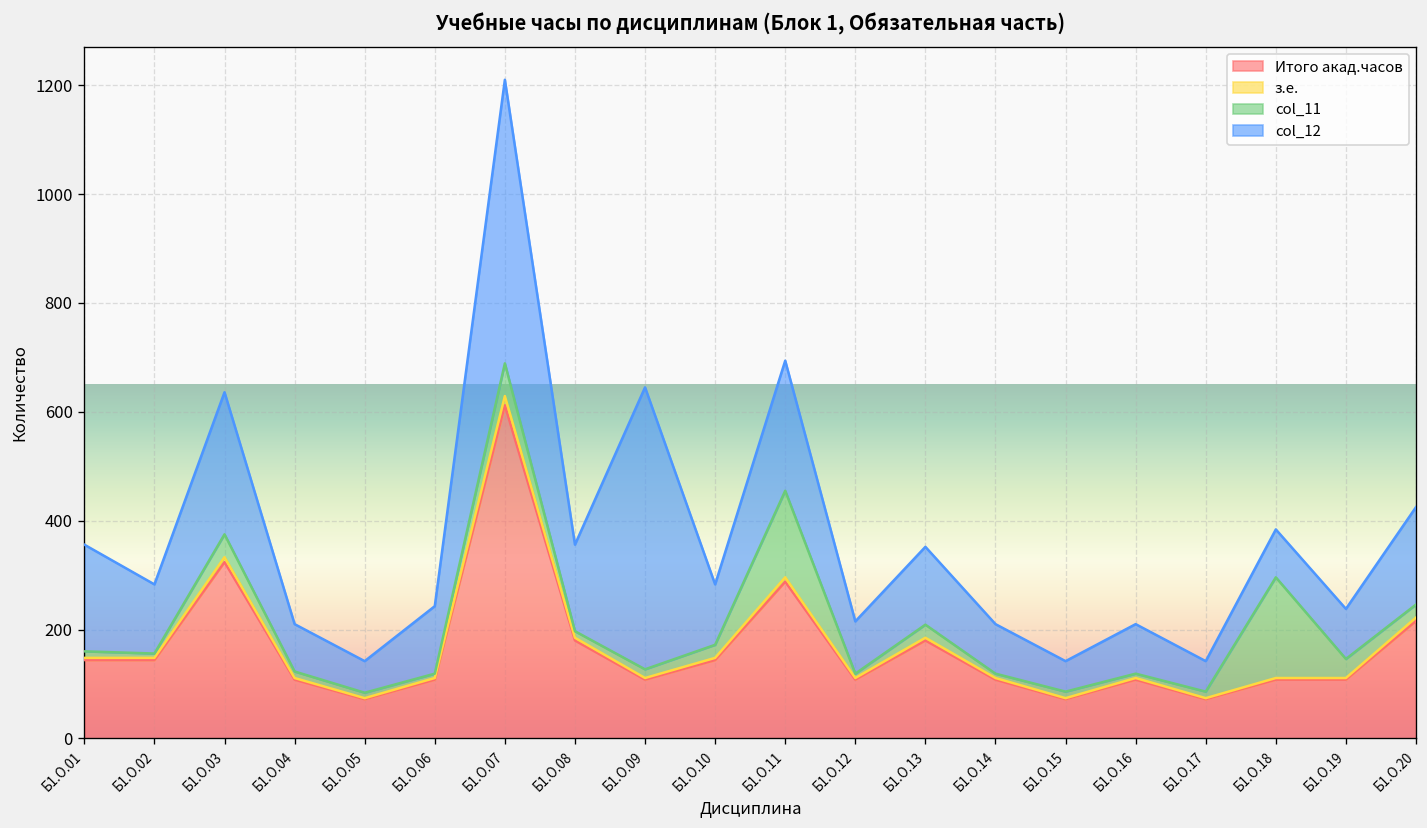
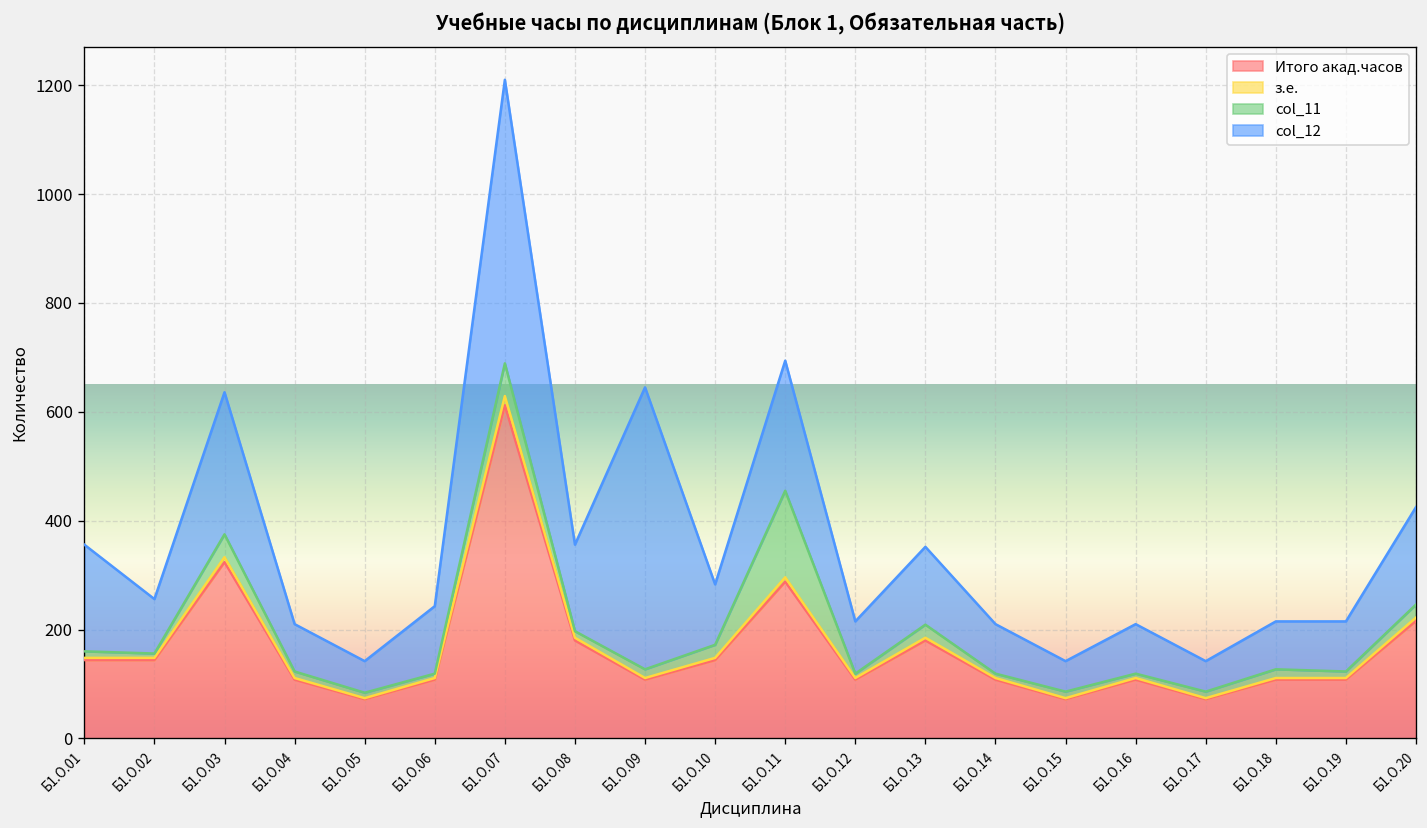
col_12, Б1.О.02: 130 -> 100
col_11, Б1.О.18: 190 -> 20
col_11, Б1.О.19: 40 -> 10
